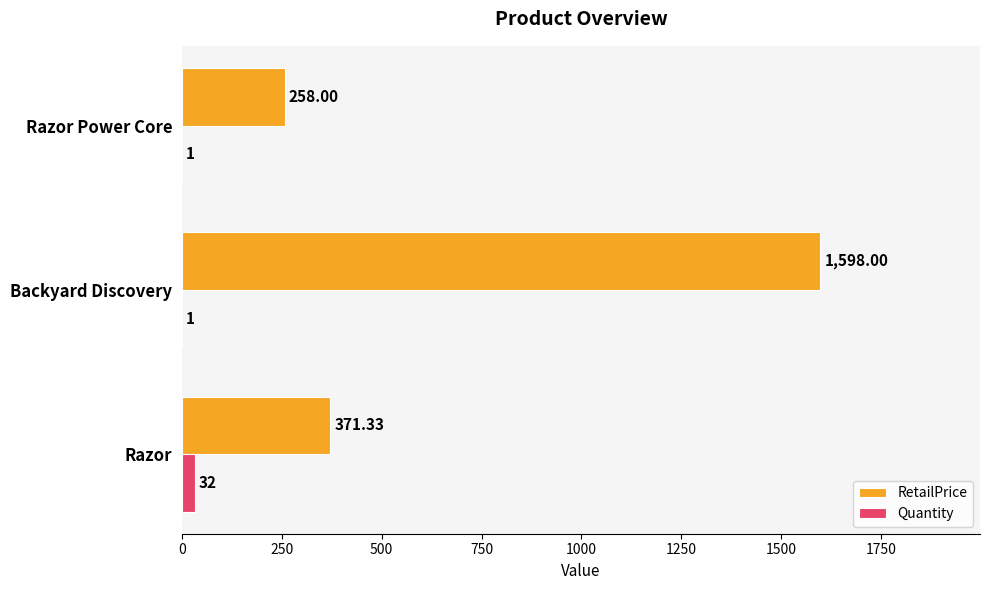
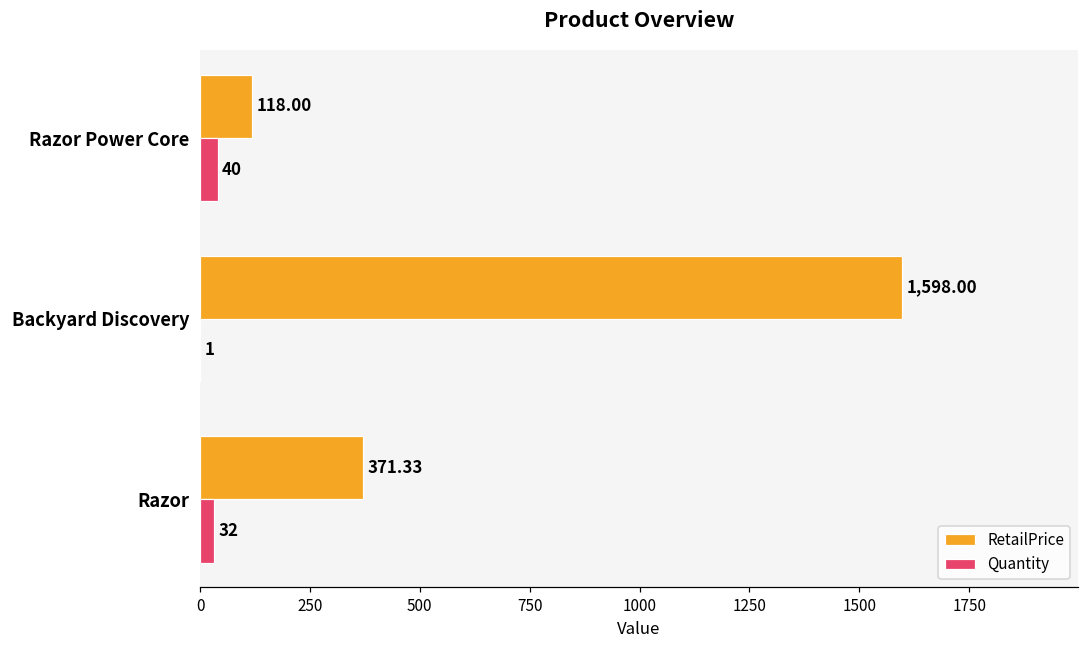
RetailPrice, Razor Power Core: 258.00 -> 118.00
Quantity, Razor Power Core: 1 -> 40
